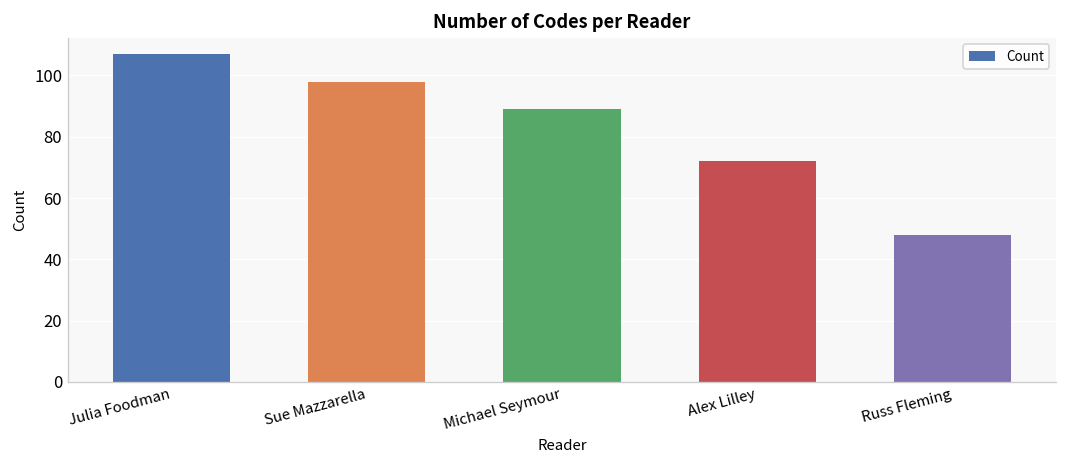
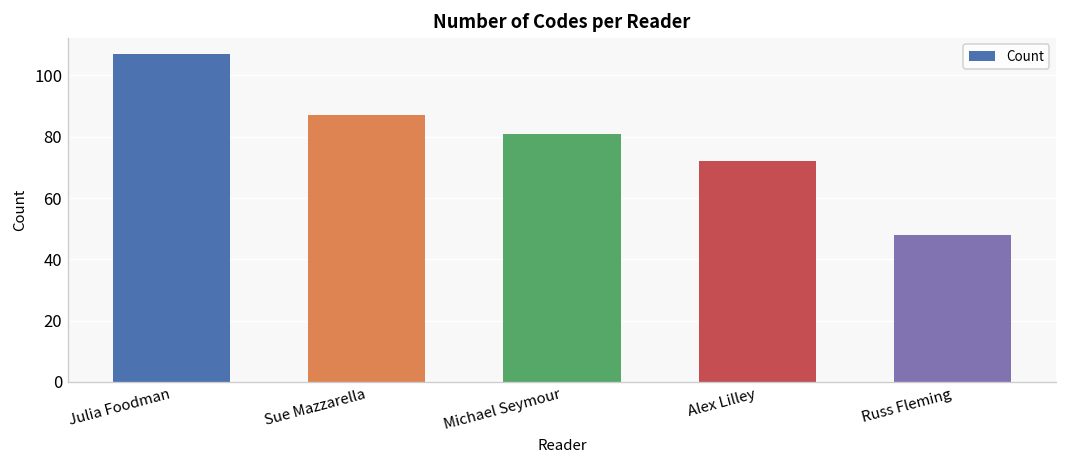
Sue Mazzarella: 98 -> 87
Michael Seymour: 89 -> 81
